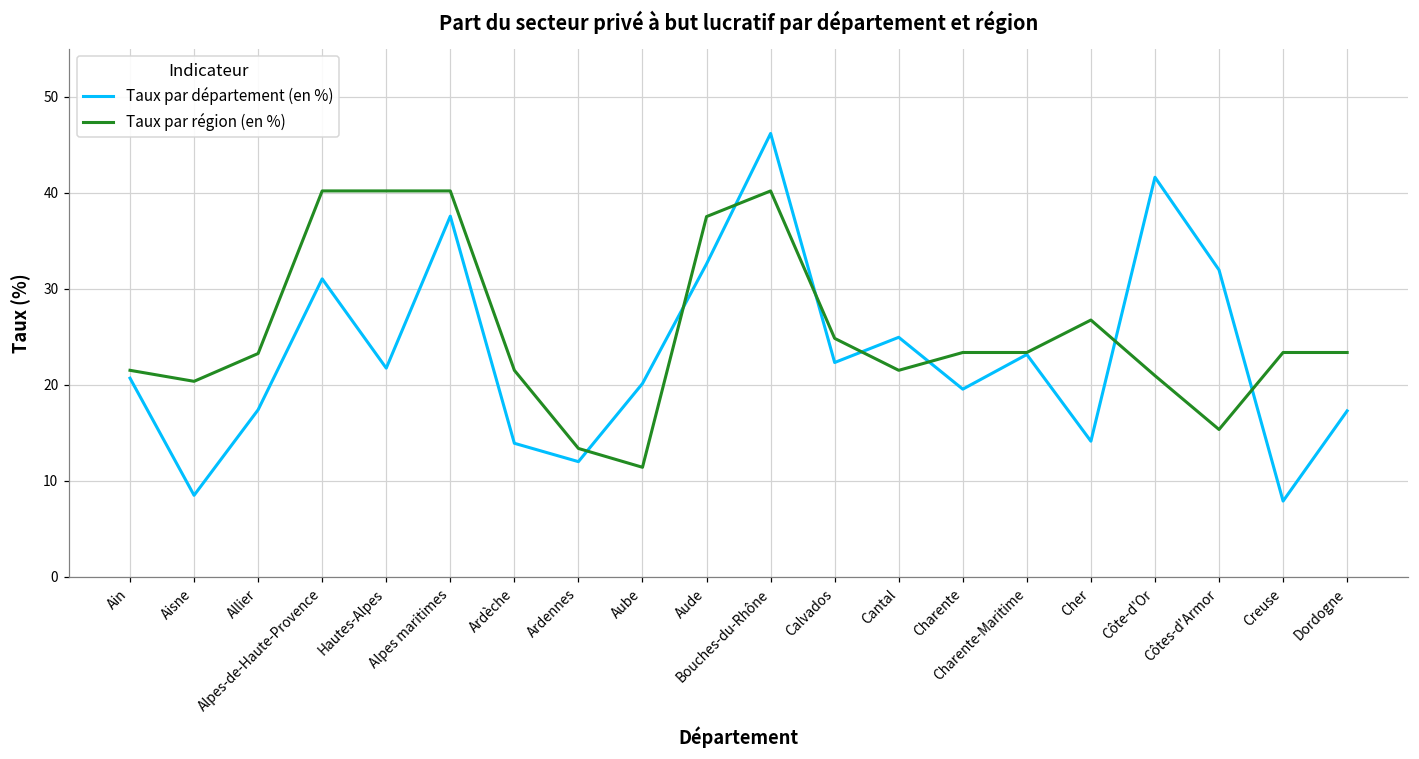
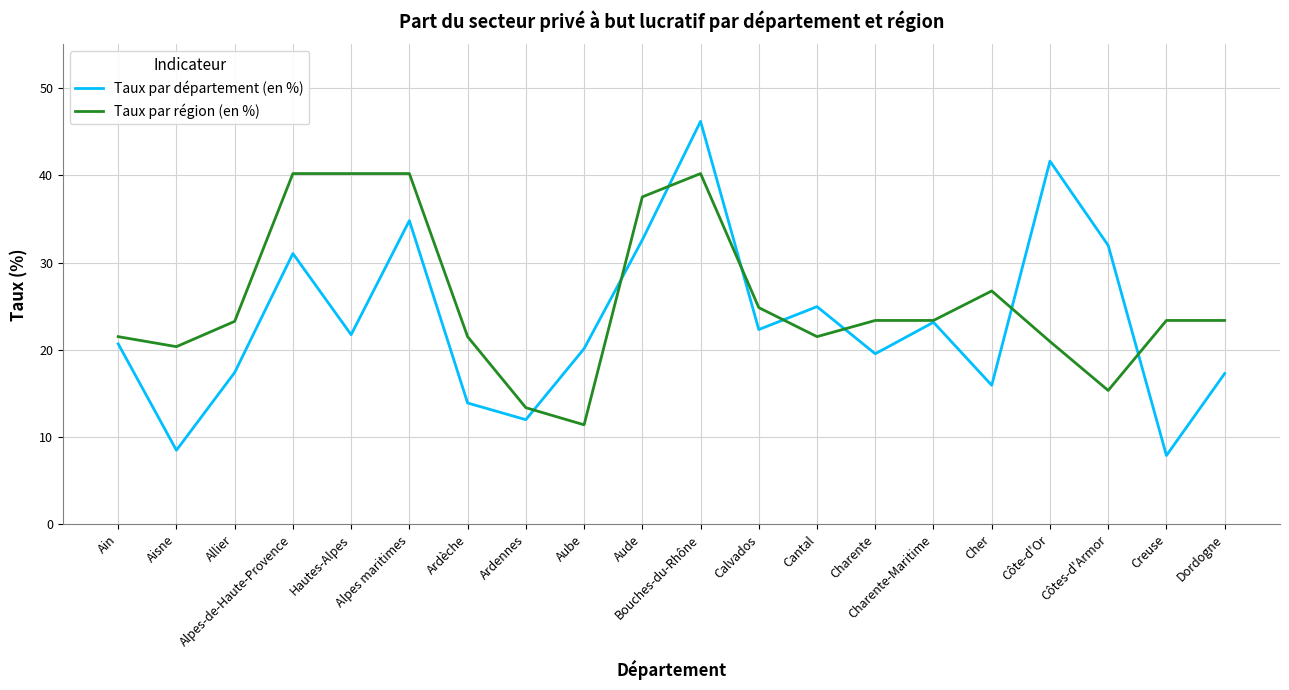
Taux par département (en %), Alpes maritimes: 38 -> 35
Taux par département (en %), Cher: 14 -> 16
